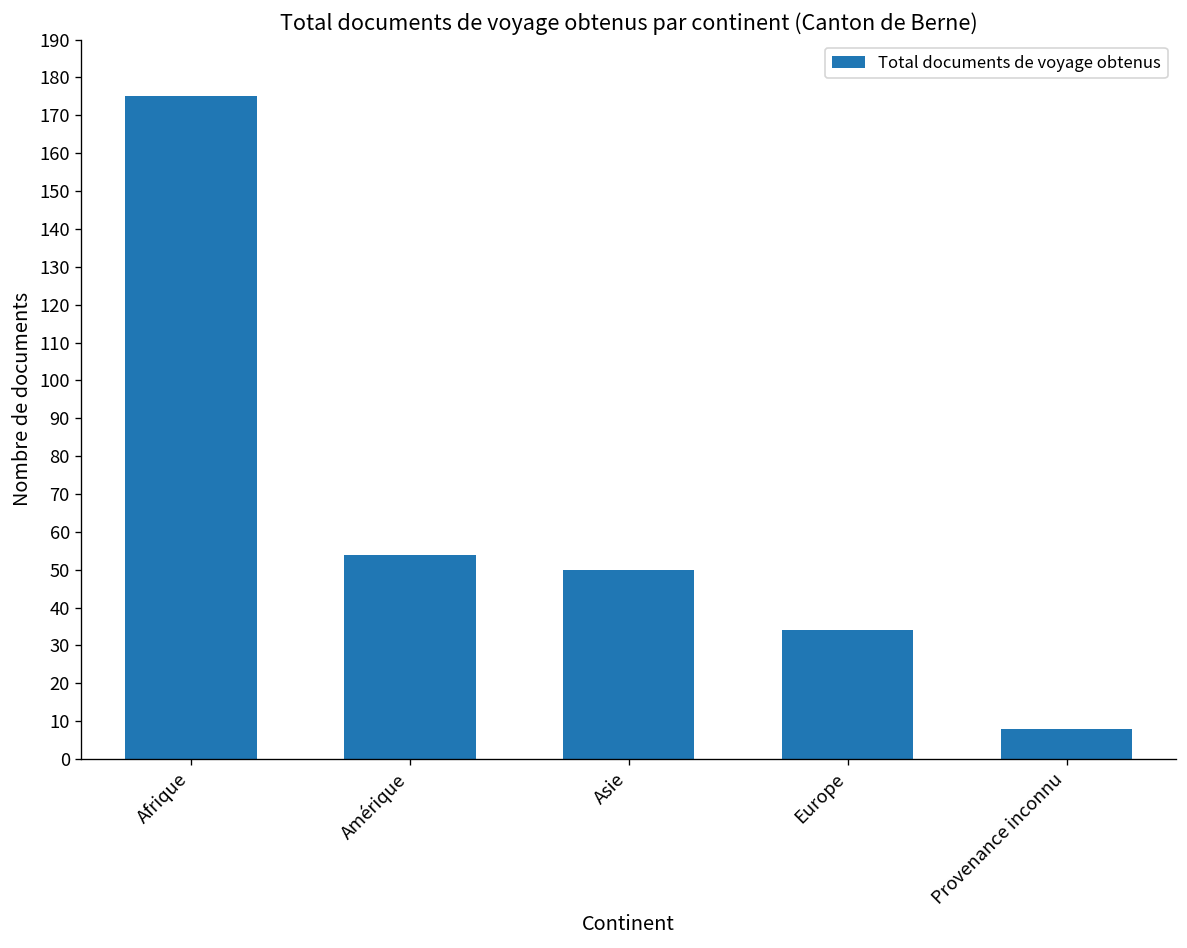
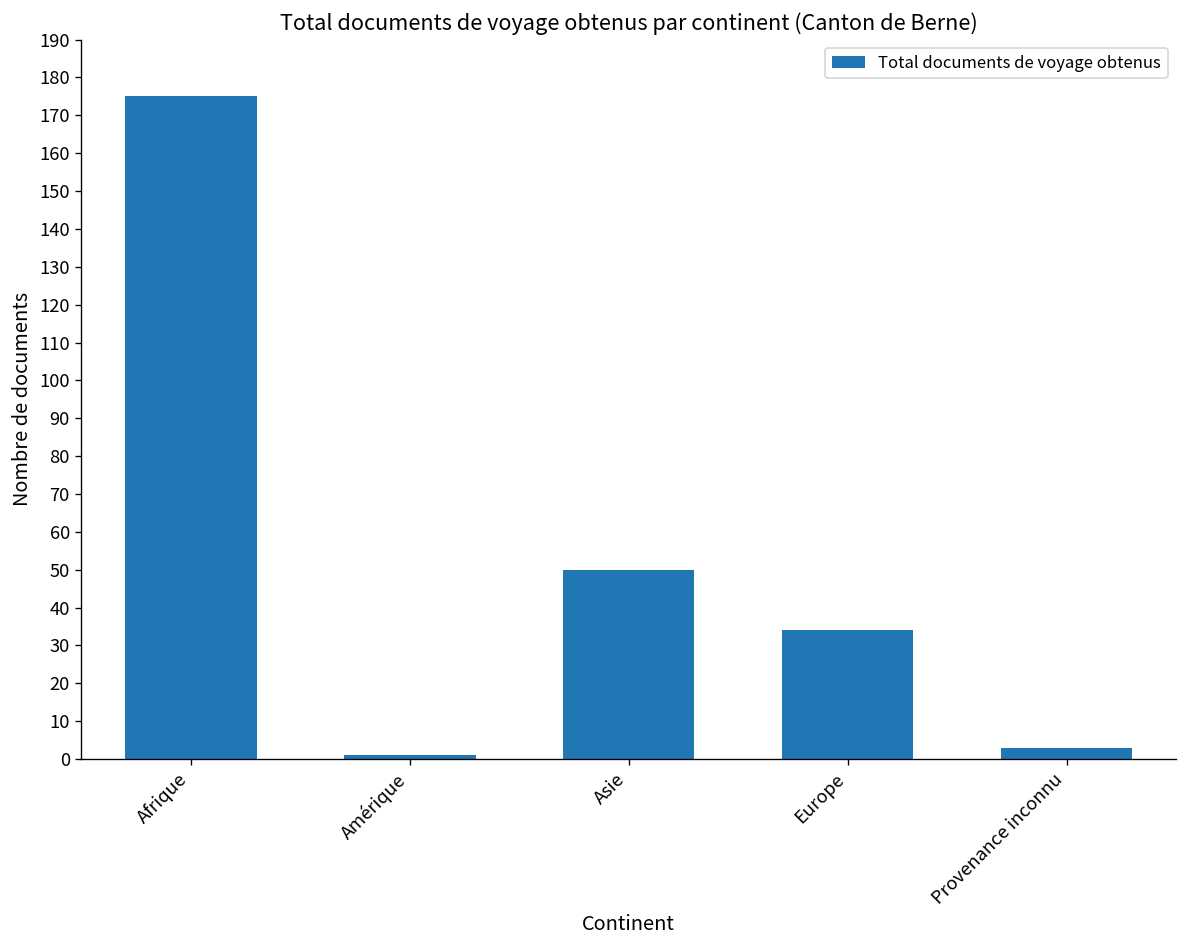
Amérique: 54 -> 1
Provenance inconnu: 8 -> 3
